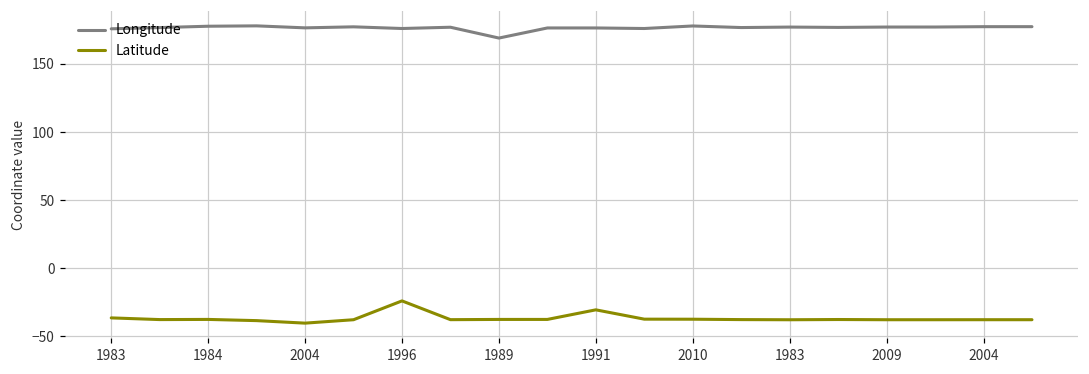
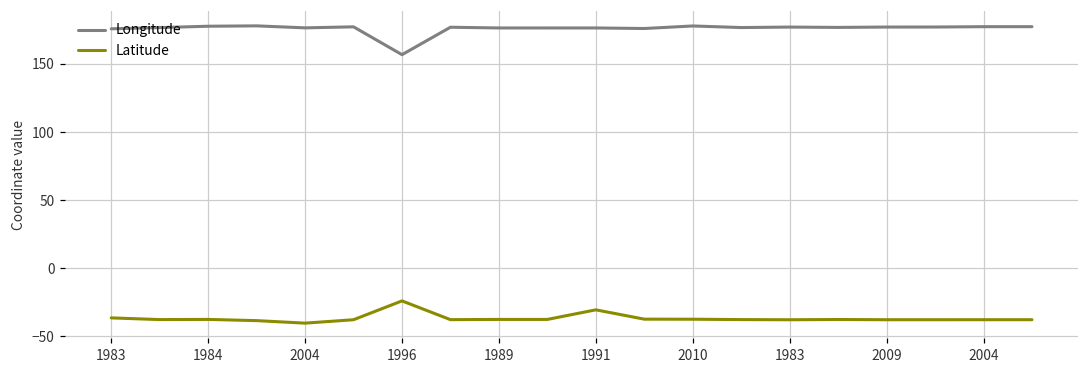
Longitude, 1996: 176 -> 157
Longitude, 1989: 169 -> 176
